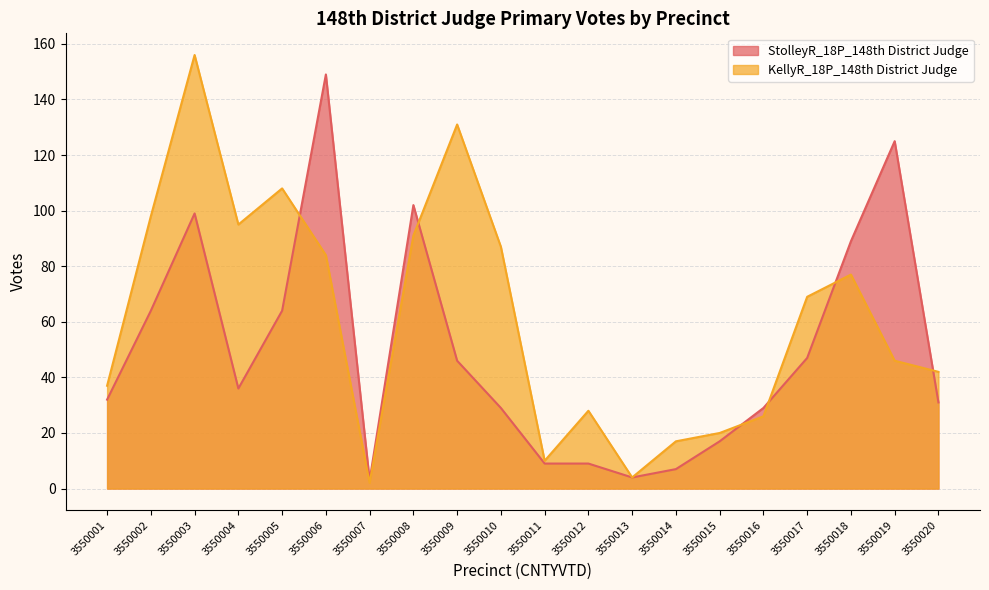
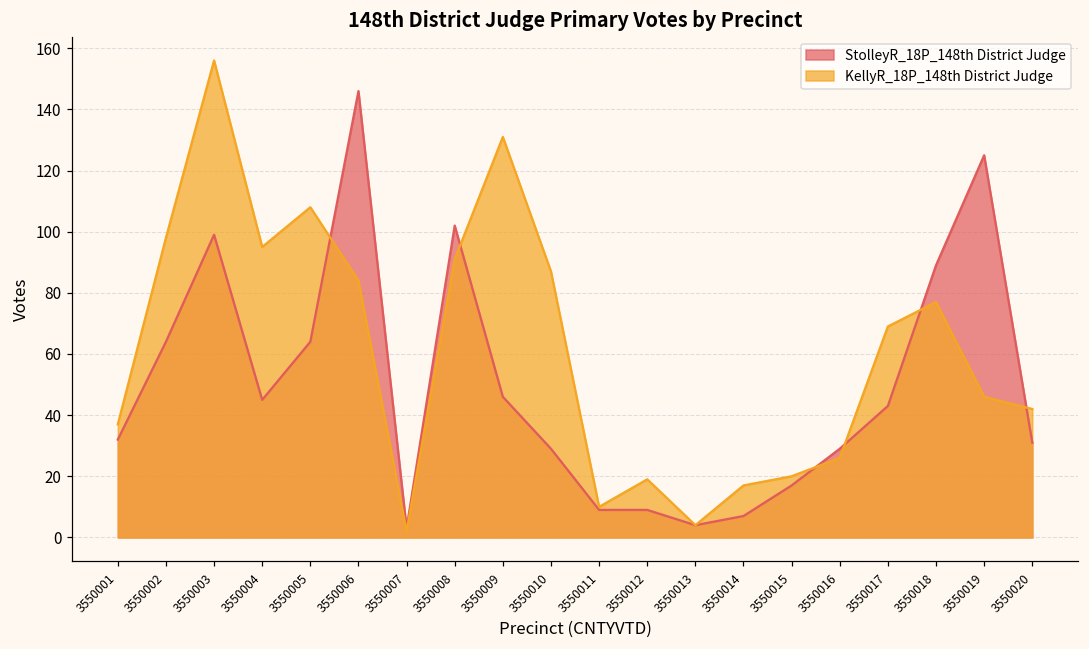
StolleyR_18P_148th District Judge, 3550004: 36 -> 45
StolleyR_18P_148th District Judge, 3550006: 149 -> 146
KellyR_18P_148th District Judge, 3550012: 28 -> 19
StolleyR_18P_148th District Judge, 3550017: 47 -> 43
